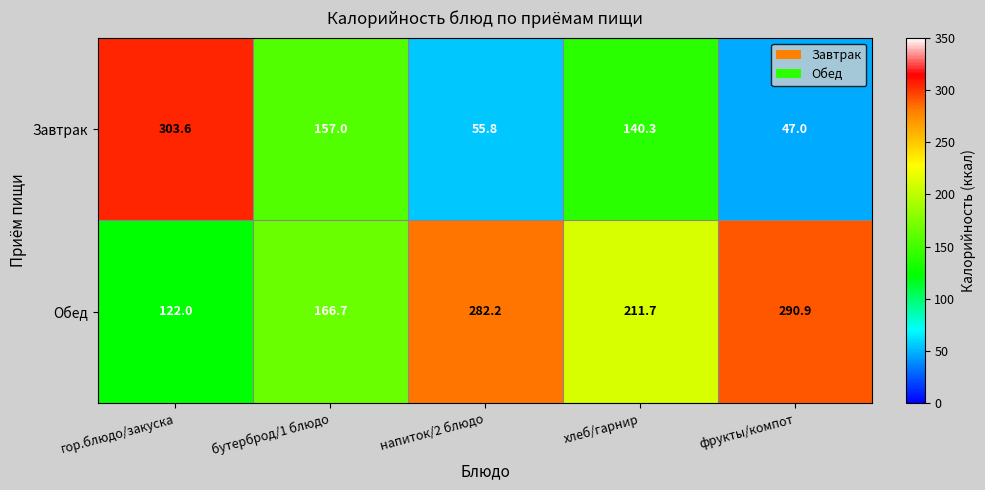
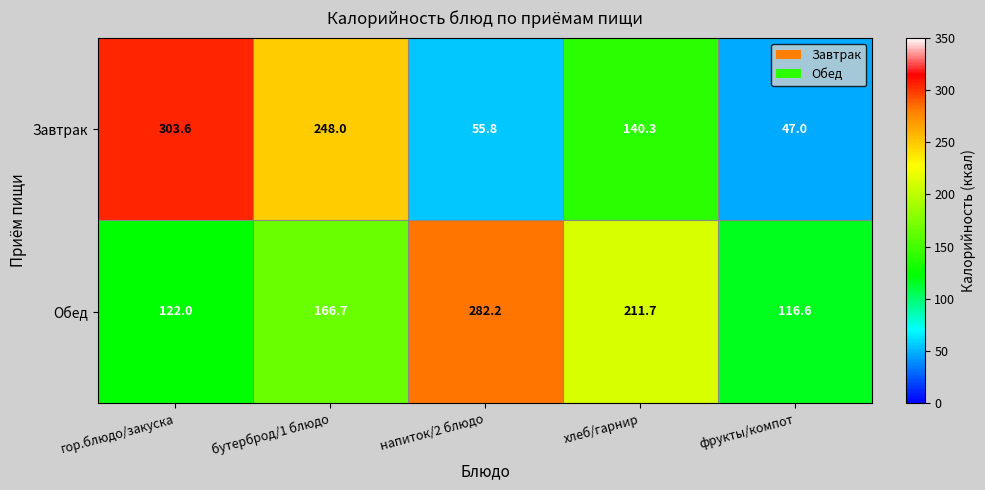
Завтрак, бутерброд/1 блюдо: 157.0 -> 248.0
Обед, фрукты/компот: 290.9 -> 116.6
